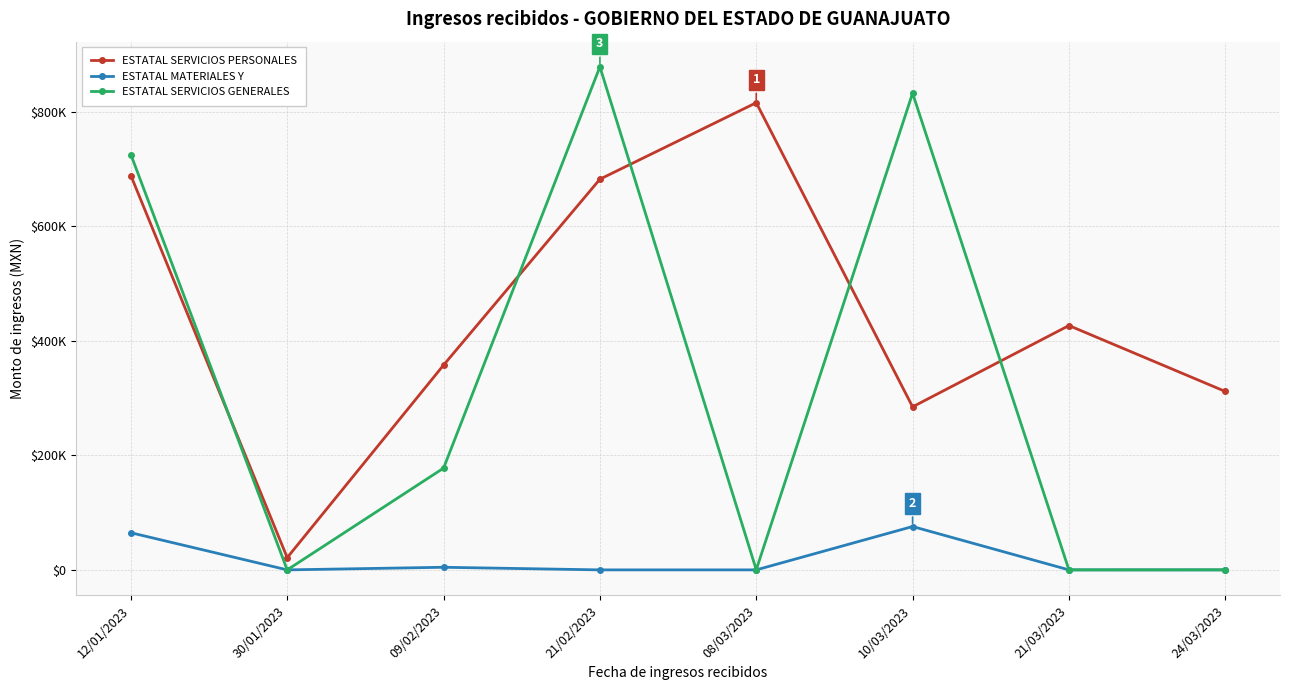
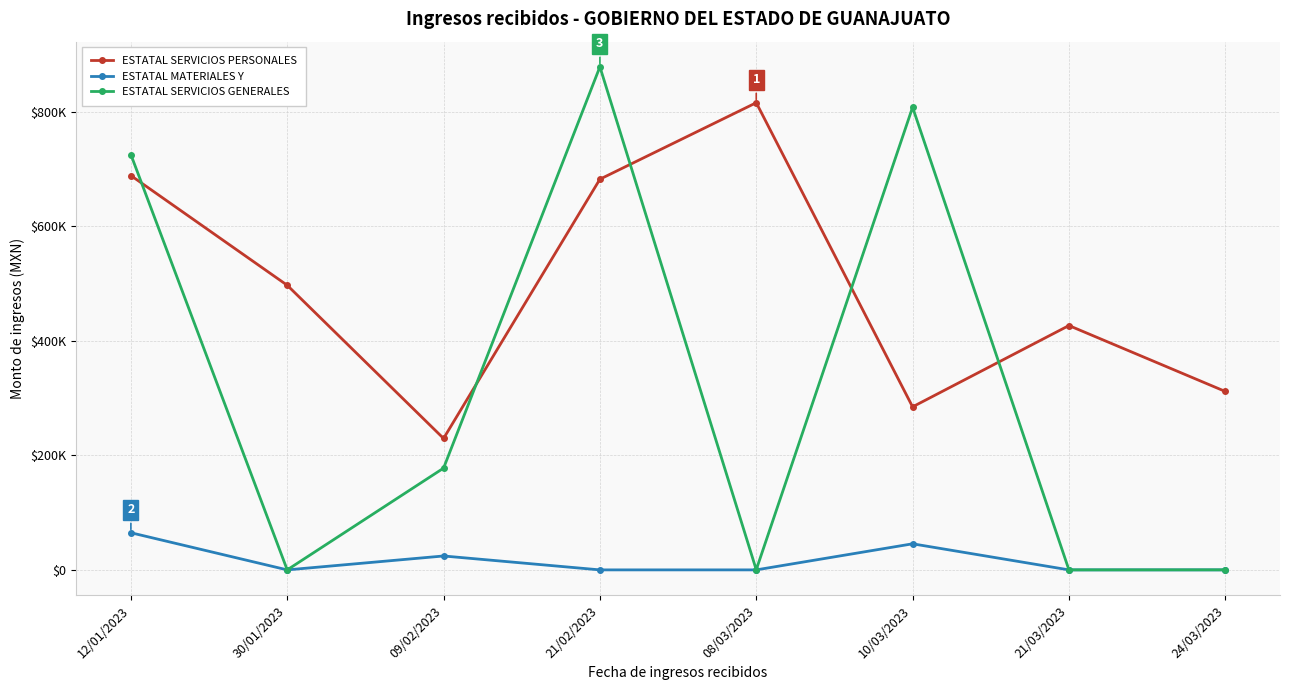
ESTATAL SERVICIOS PERSONALES, 30/01/2023: $20000 -> $500000
ESTATAL SERVICIOS PERSONALES, 09/02/2023: $360000 -> $230000
ESTATAL MATERIALES Y, 09/02/2023: $0 -> $20000
ESTATAL MATERIALES Y, 10/03/2023: $80000 -> $50000
ESTATAL SERVICIOS GENERALES, 10/03/2023: $830000 -> $810000
